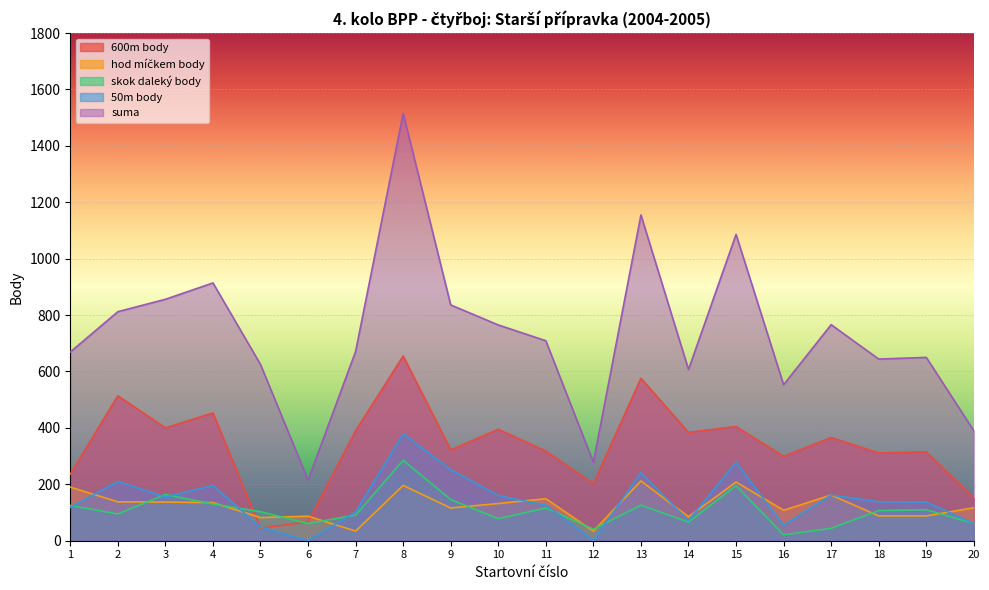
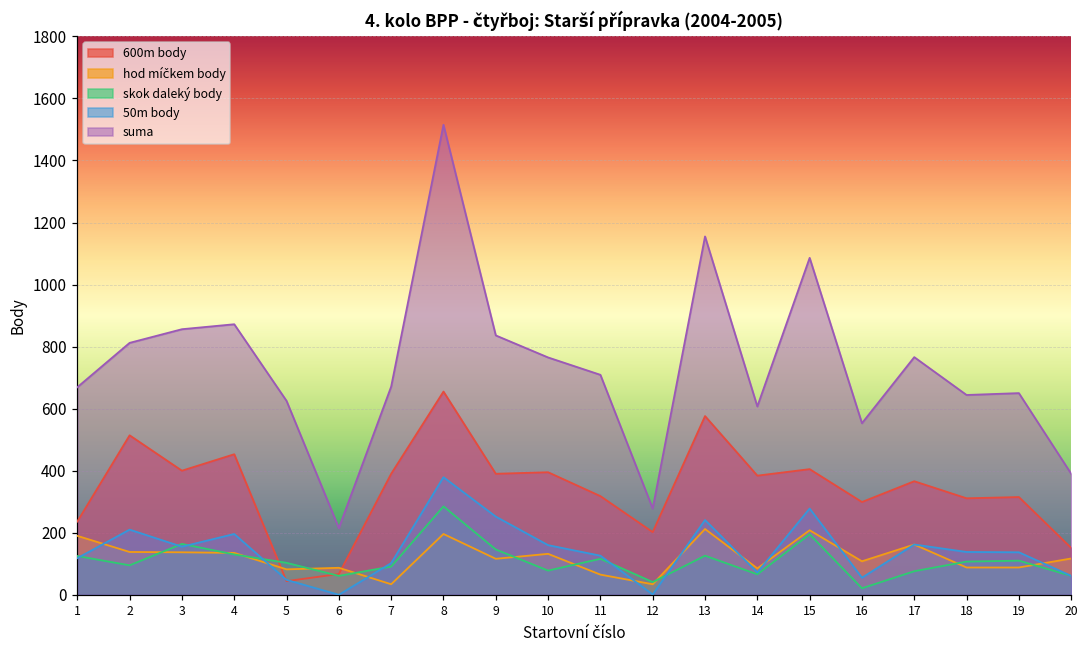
suma, 4: 910 -> 870
600m body, 9: 320 -> 390
hod míčkem body, 11: 150 -> 70
skok daleký body, 17: 40 -> 80
